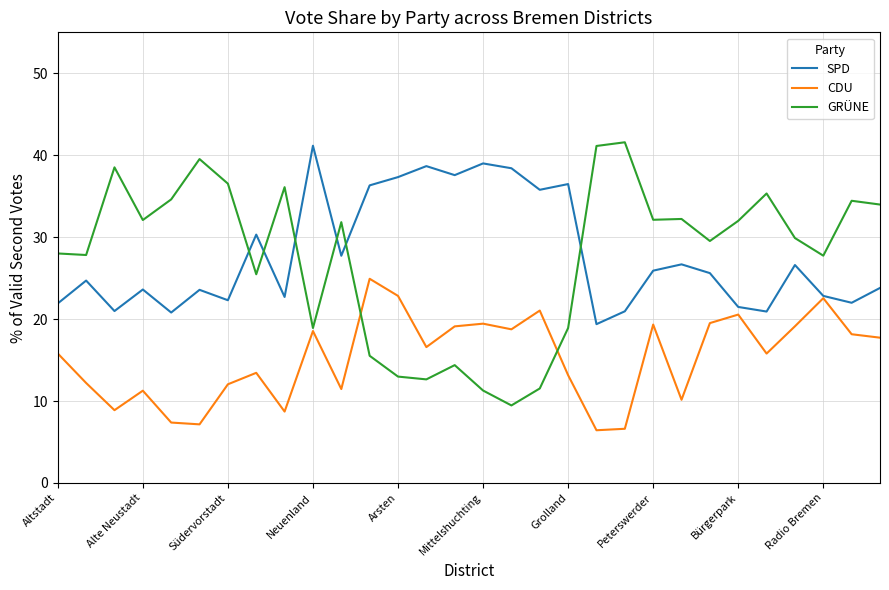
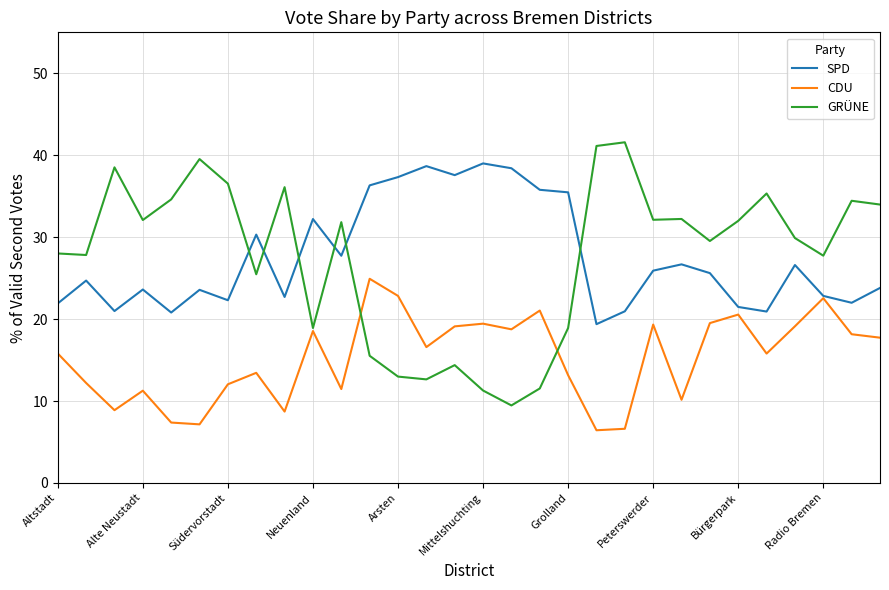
SPD, Neuenland: 41 -> 32
SPD, Grolland: 36 -> 35
